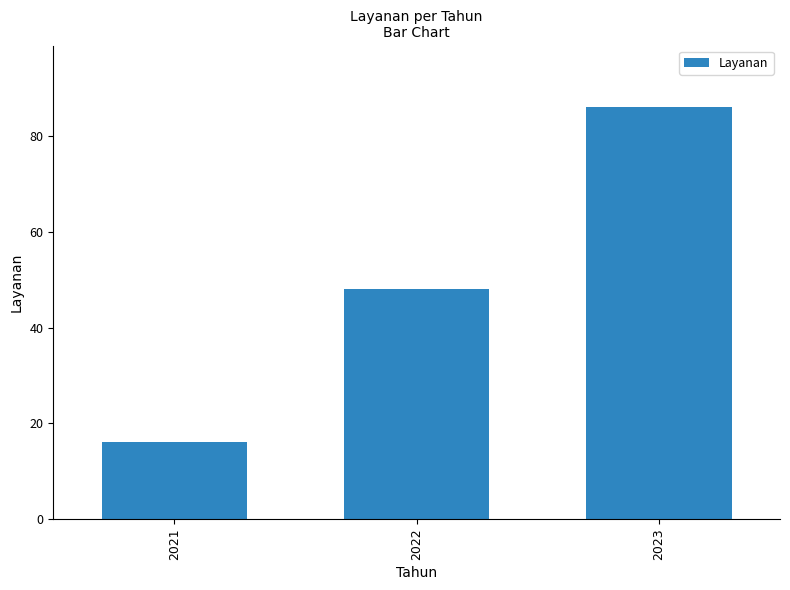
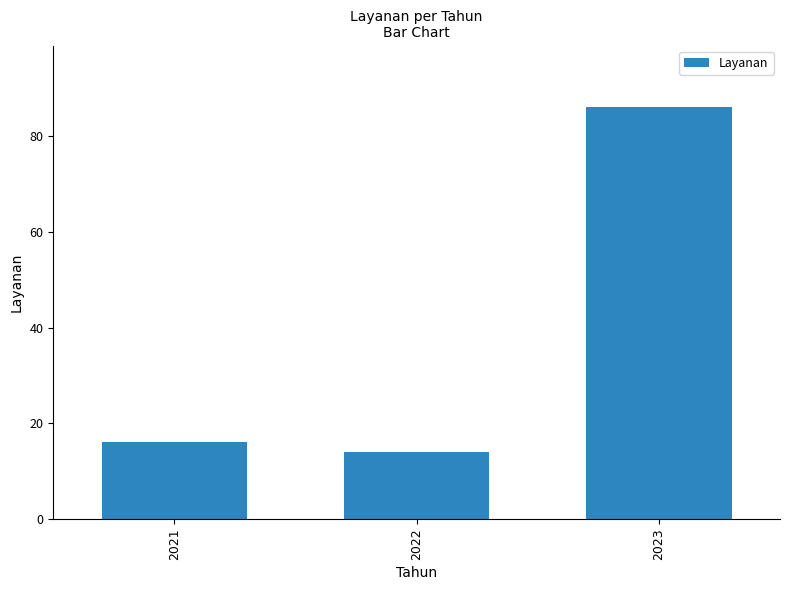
2022: 48 -> 14
